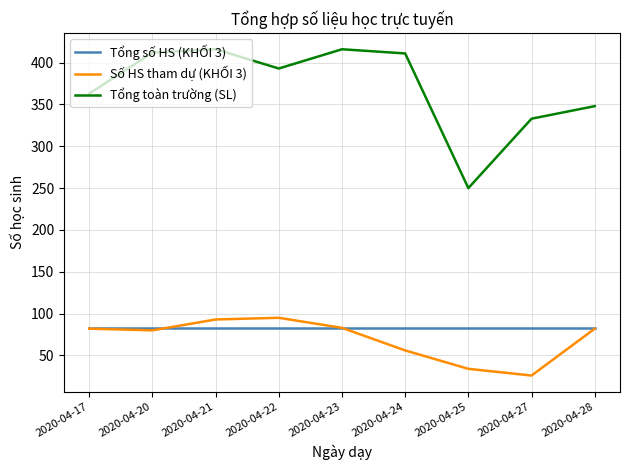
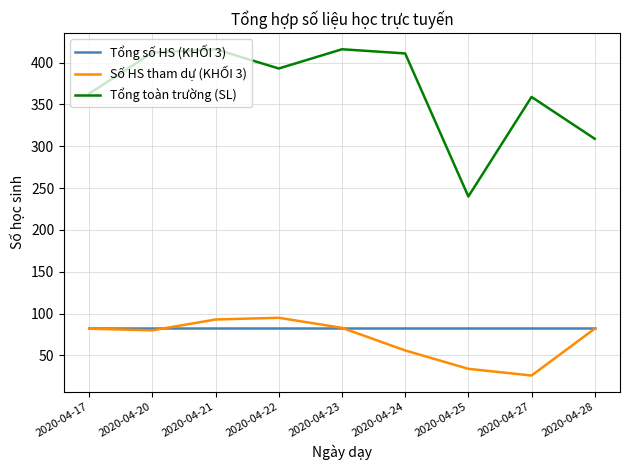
Tổng toàn trường (SL), 2020-04-25: 250 -> 240
Tổng toàn trường (SL), 2020-04-27: 330 -> 360
Tổng toàn trường (SL), 2020-04-28: 350 -> 310
